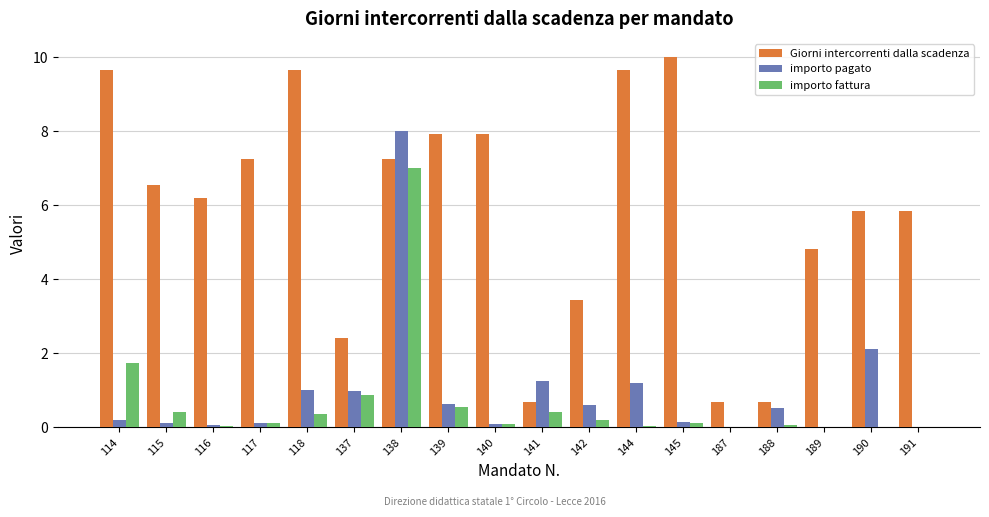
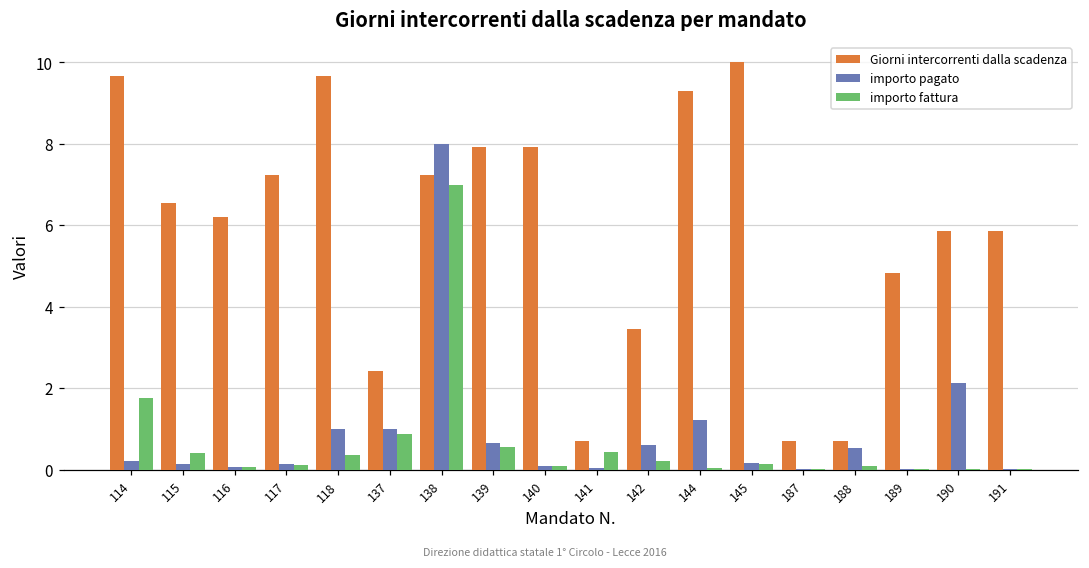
importo pagato, 141: 1.2 -> 0.0
Giorni intercorrenti dalla scadenza, 144: 9.7 -> 9.3
